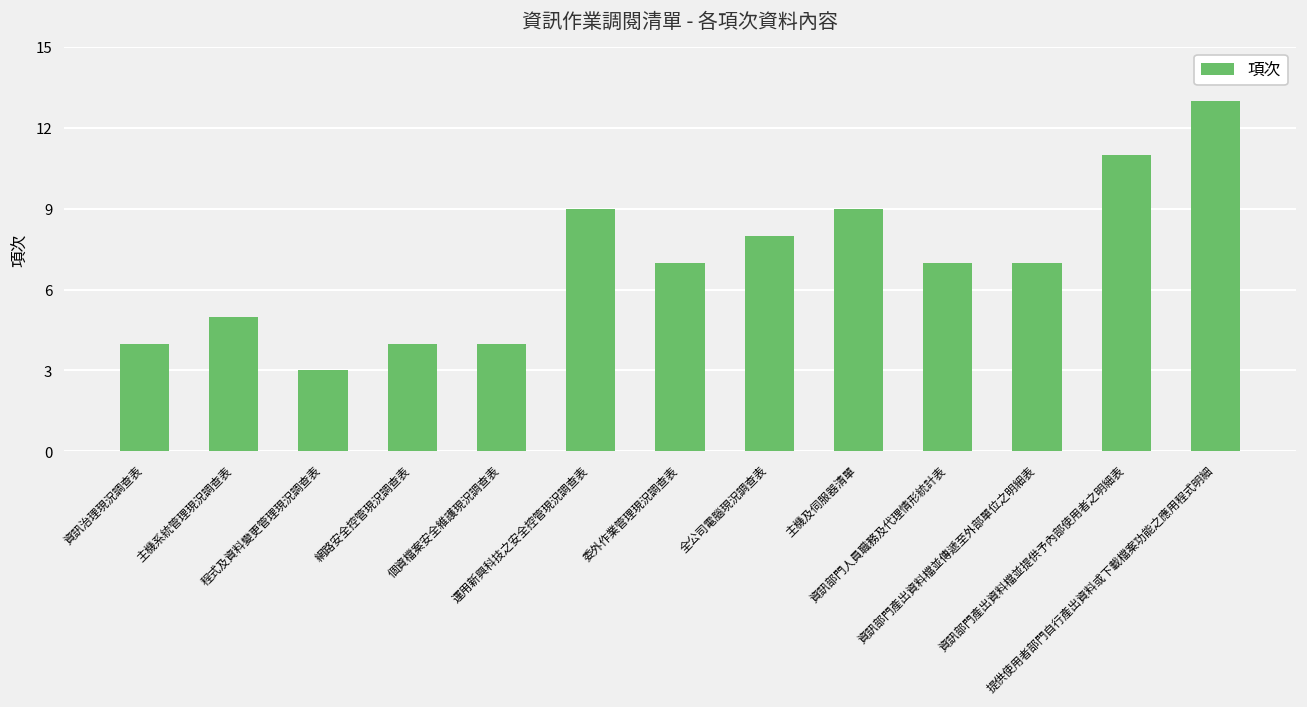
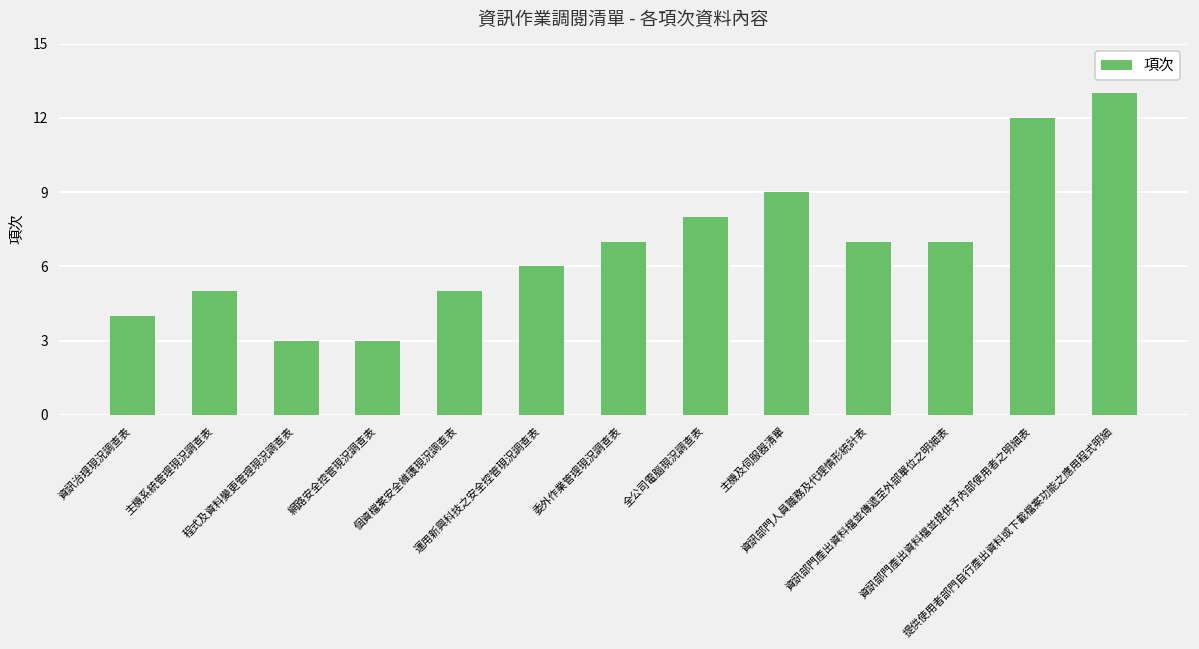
網路安全控管現況調查表: 4 -> 3
個資檔案安全維護現況調查表: 4 -> 5
運用新興科技之安全控管現況調查表: 9 -> 6
資訊部門產出資料檔並提供予內部使用者之明細表: 11 -> 12
